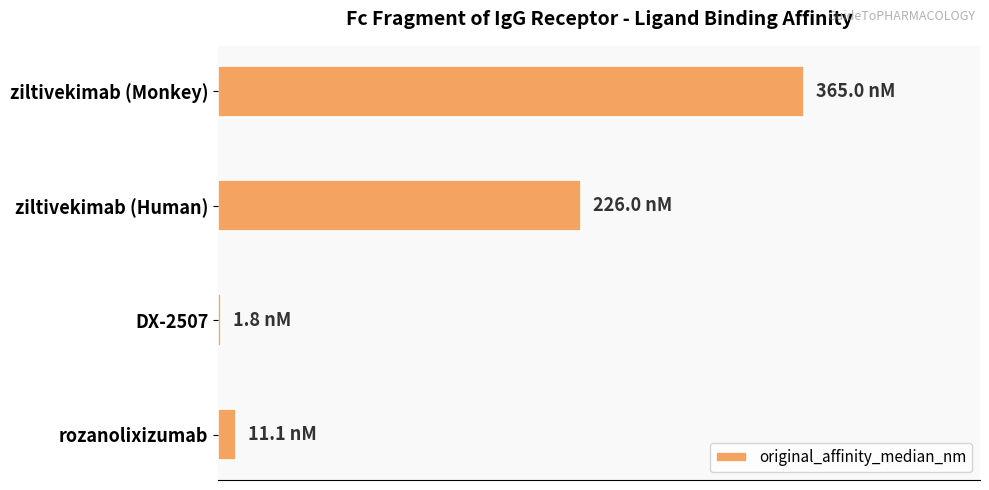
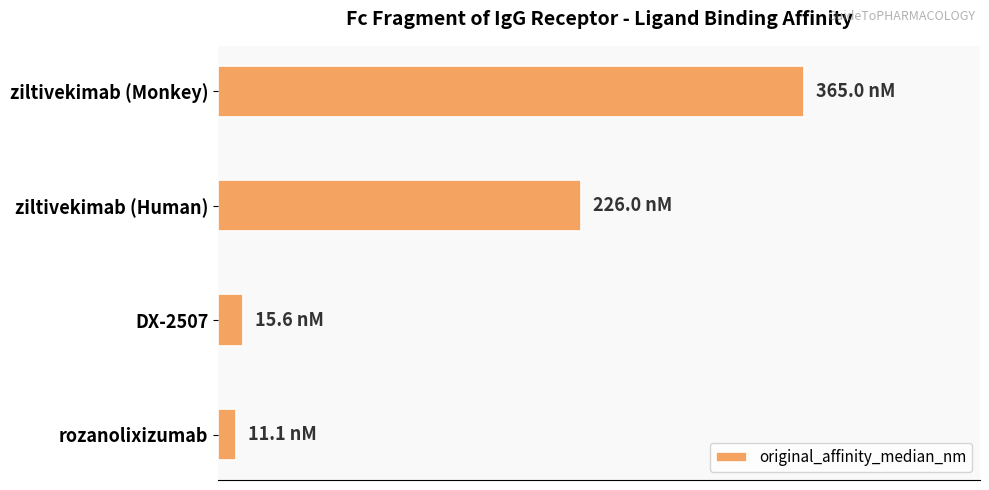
DX-2507: 1.8 -> 15.6
